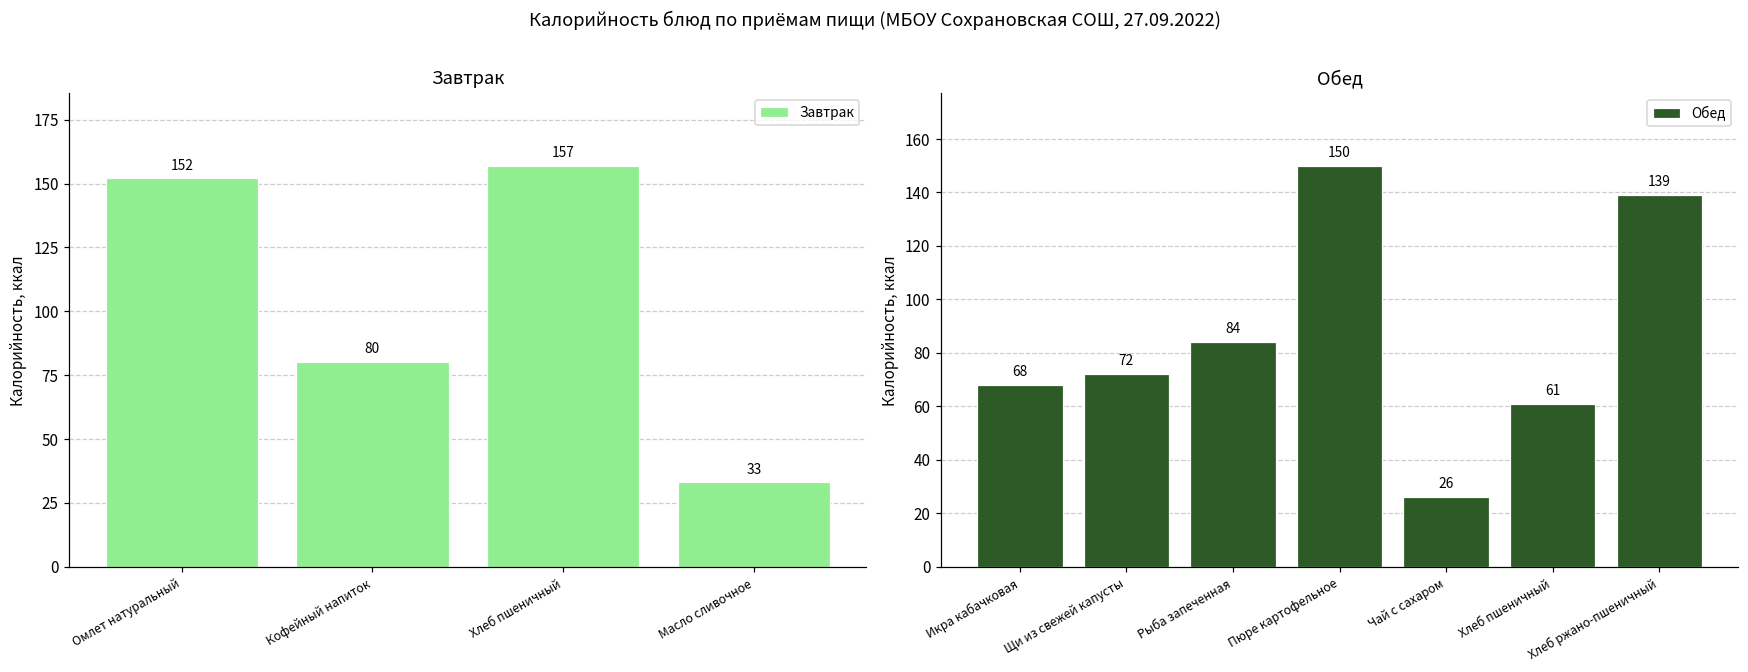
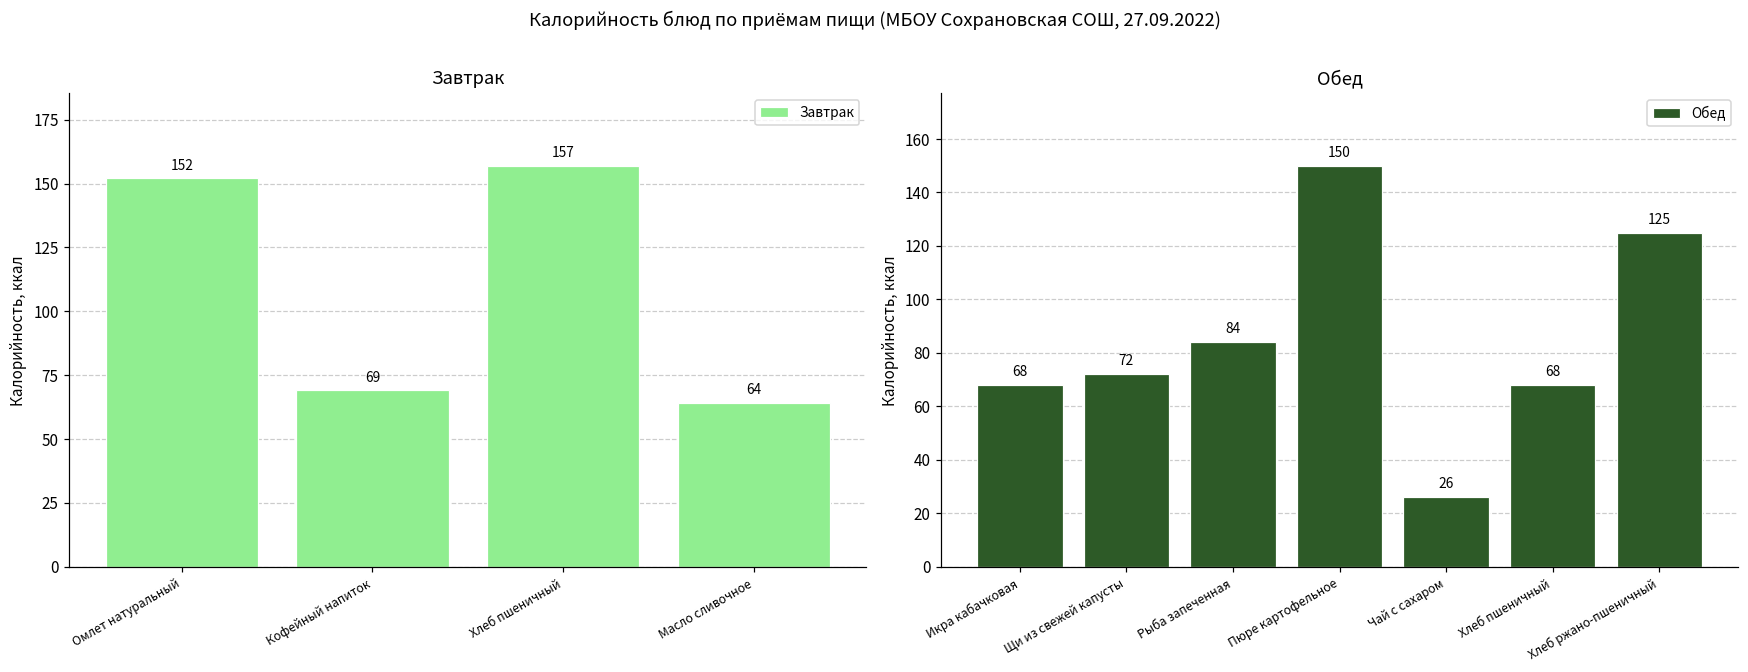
Завтрак, Кофейный напиток: 80 -> 69
Завтрак, Масло сливочное: 33 -> 64
Обед, Хлеб пшеничный: 61 -> 68
Обед, Хлеб ржано-пшеничный: 139 -> 125
